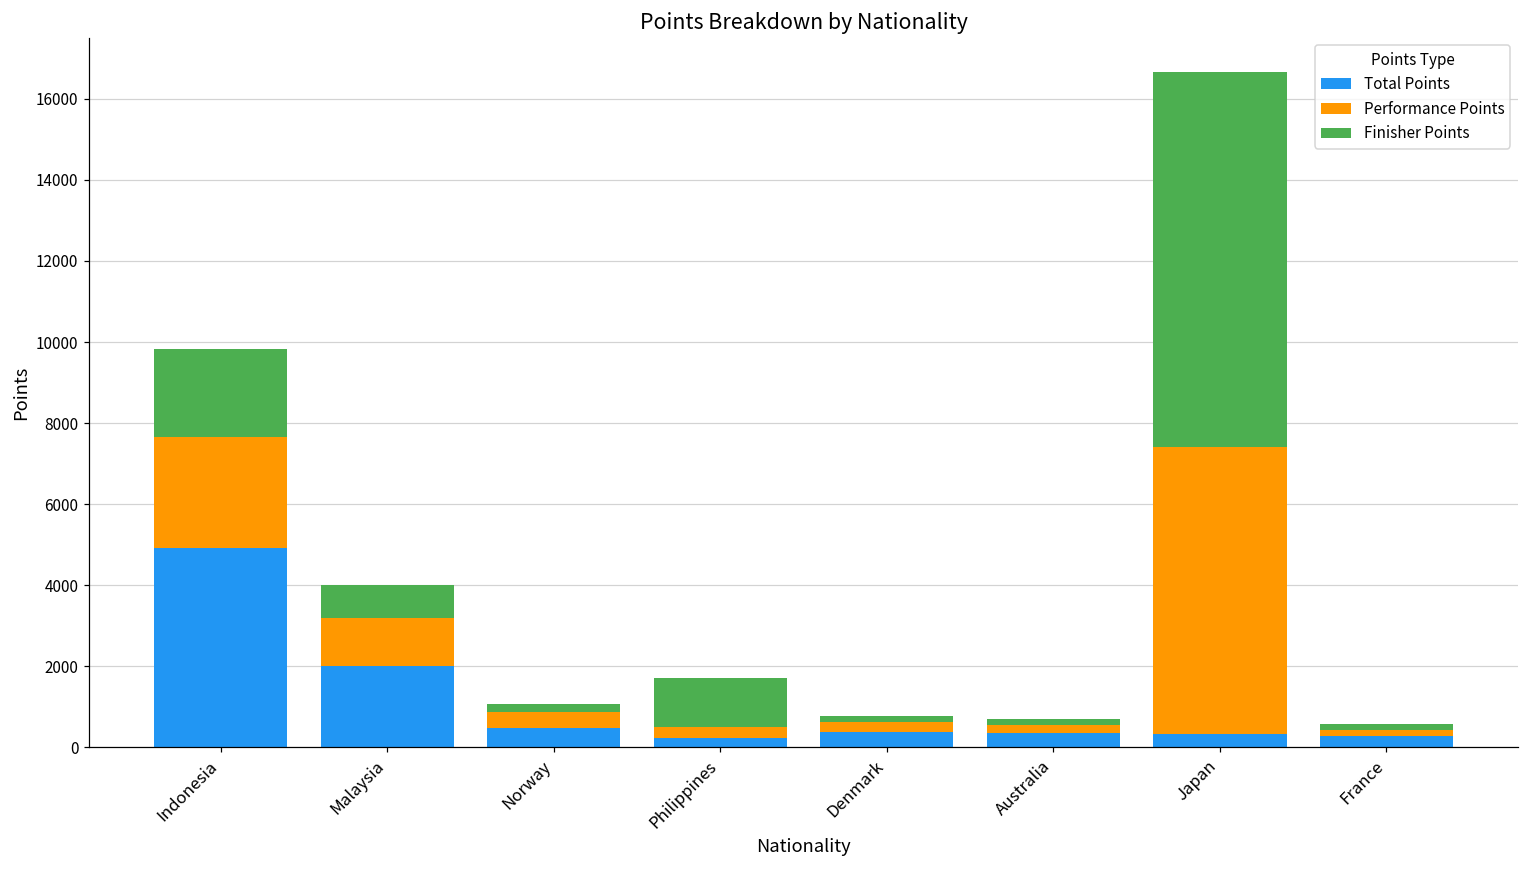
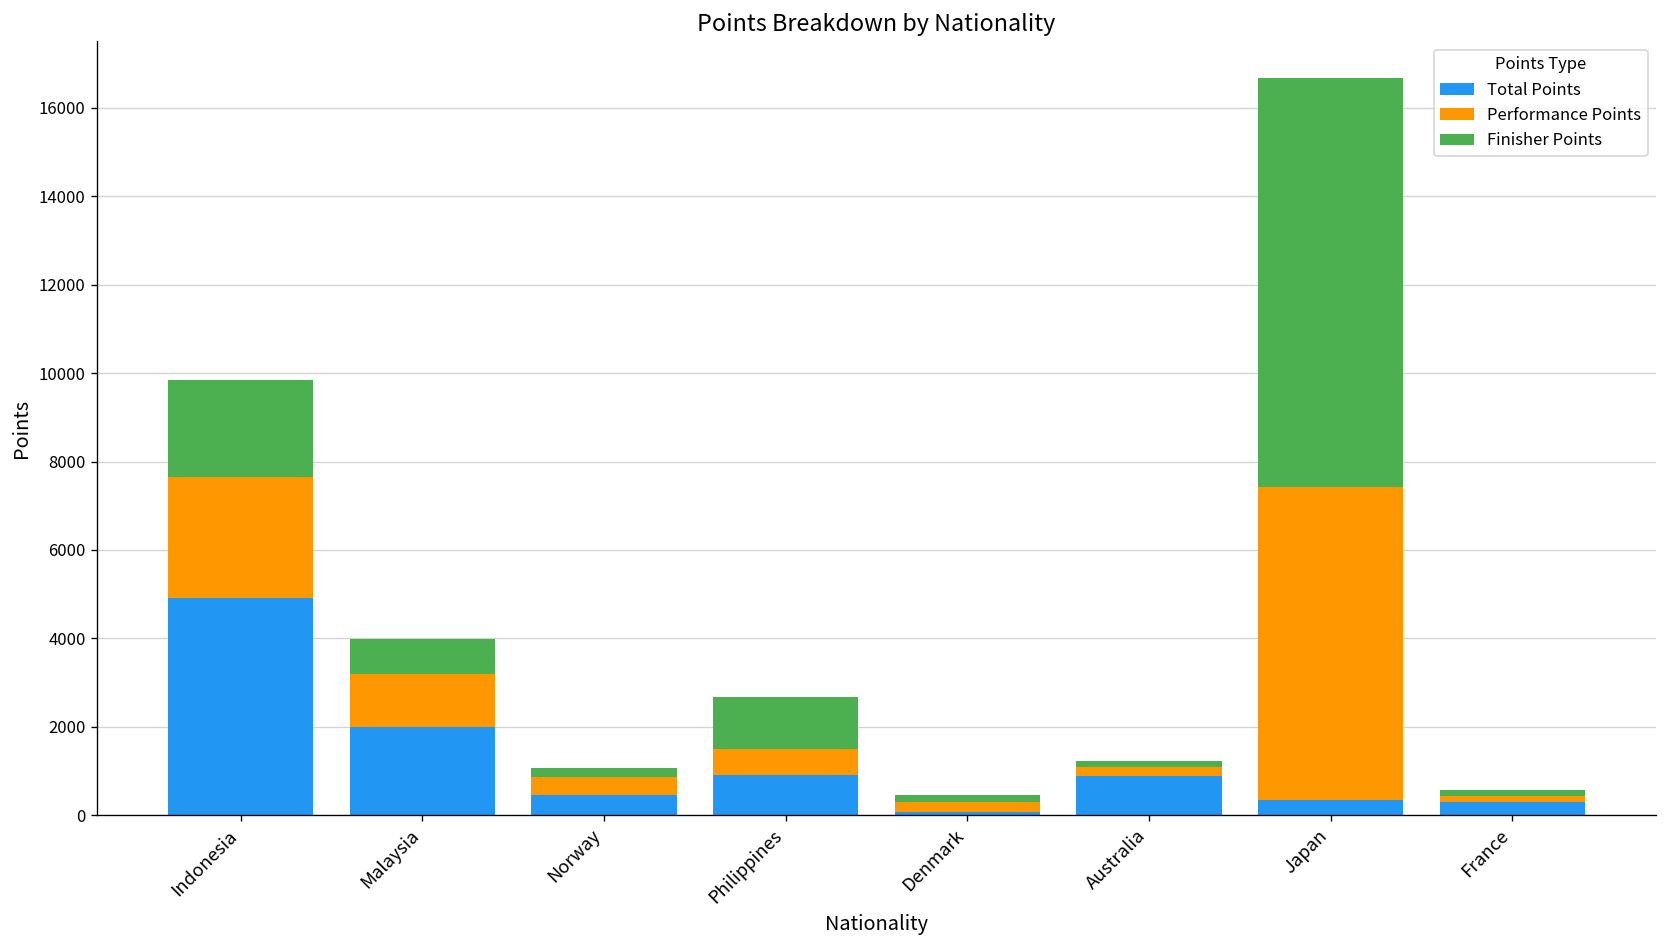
Total Points, Philippines: 200 -> 900
Performance Points, Philippines: 300 -> 600
Total Points, Denmark: 400 -> 100
Total Points, Australia: 400 -> 900
